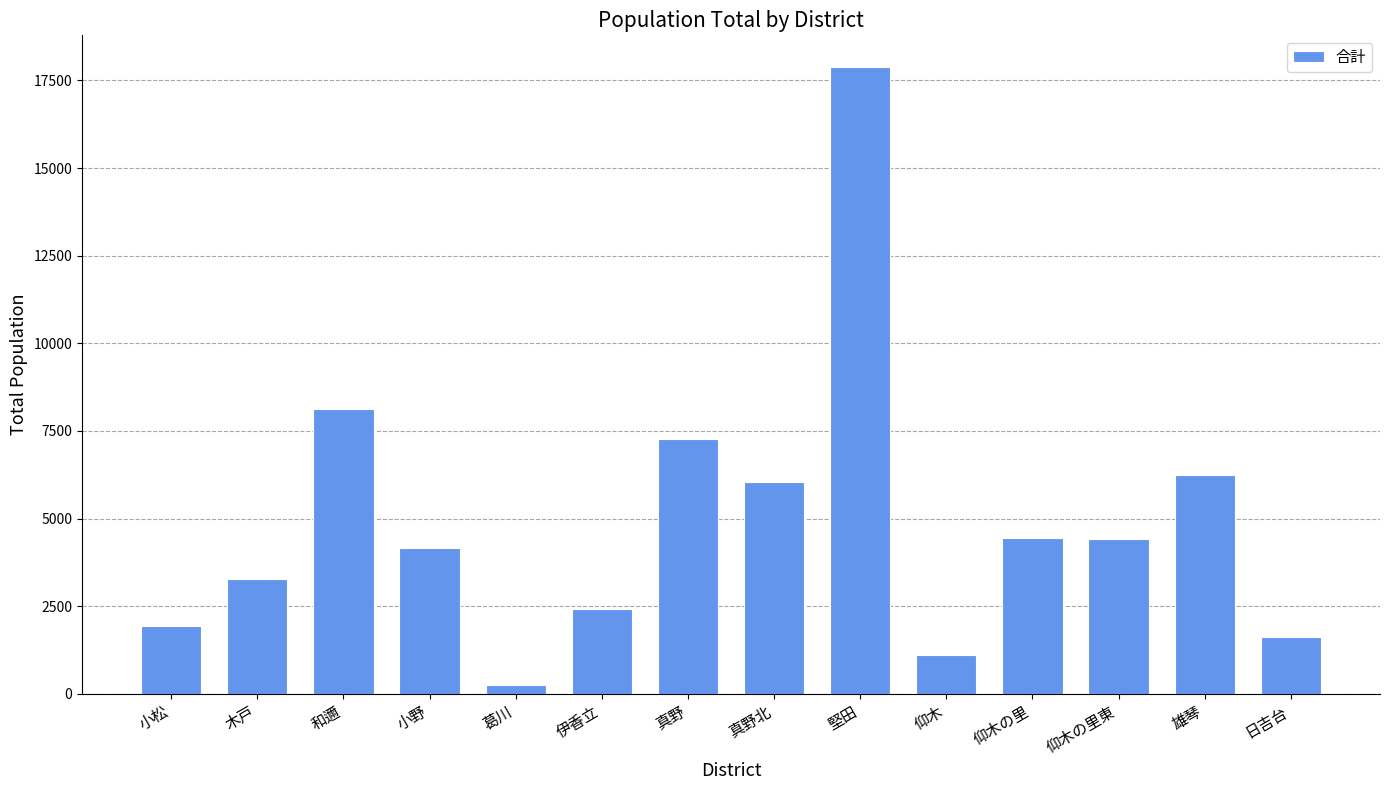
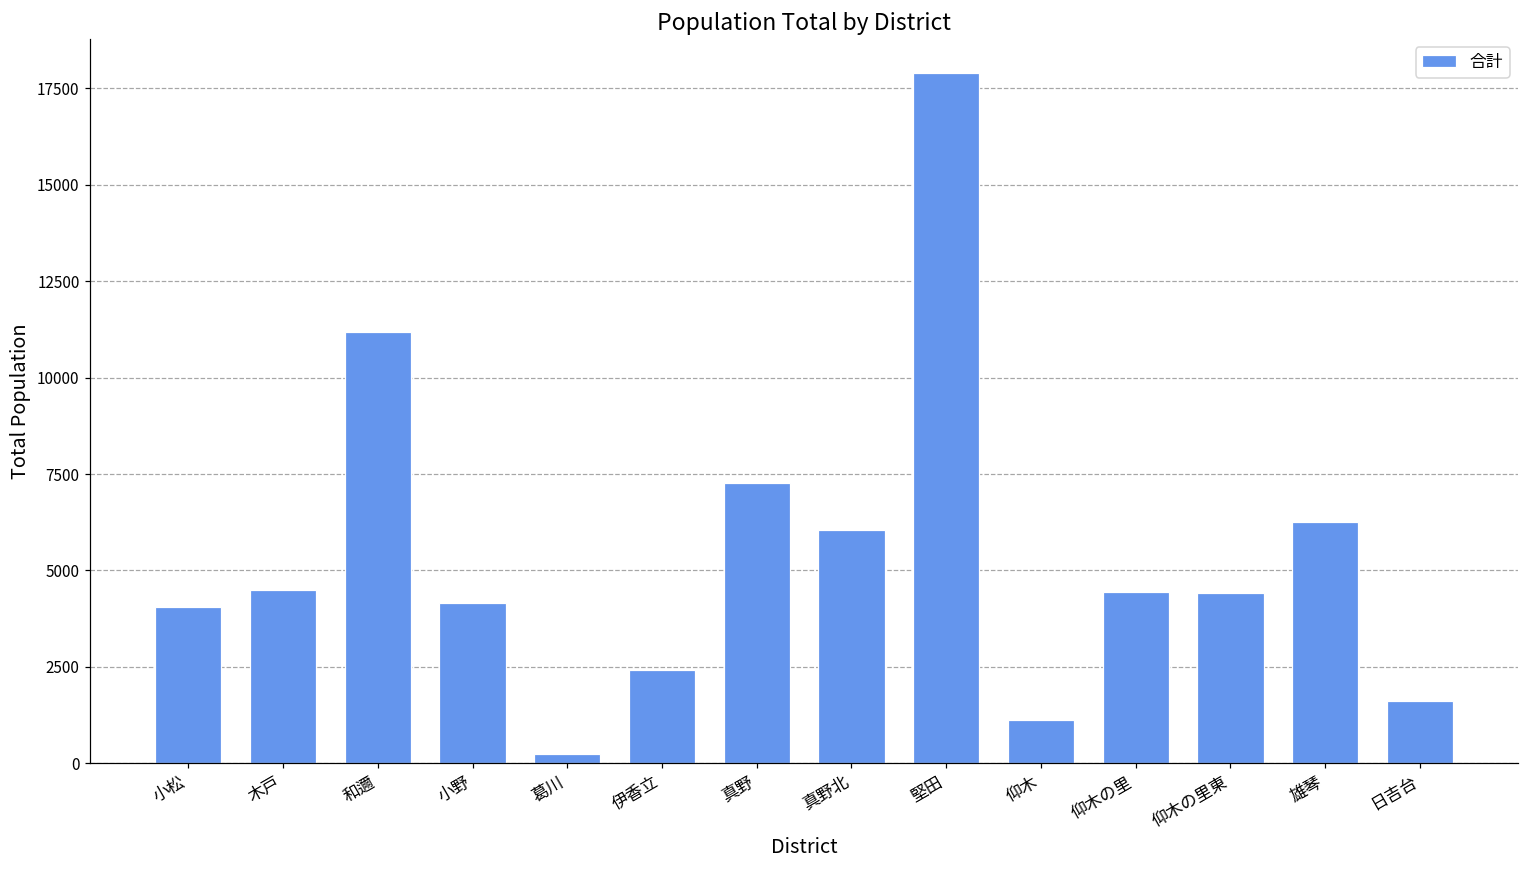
小松: 1900 -> 4100
木戸: 3300 -> 4500
和邇: 8100 -> 11200
